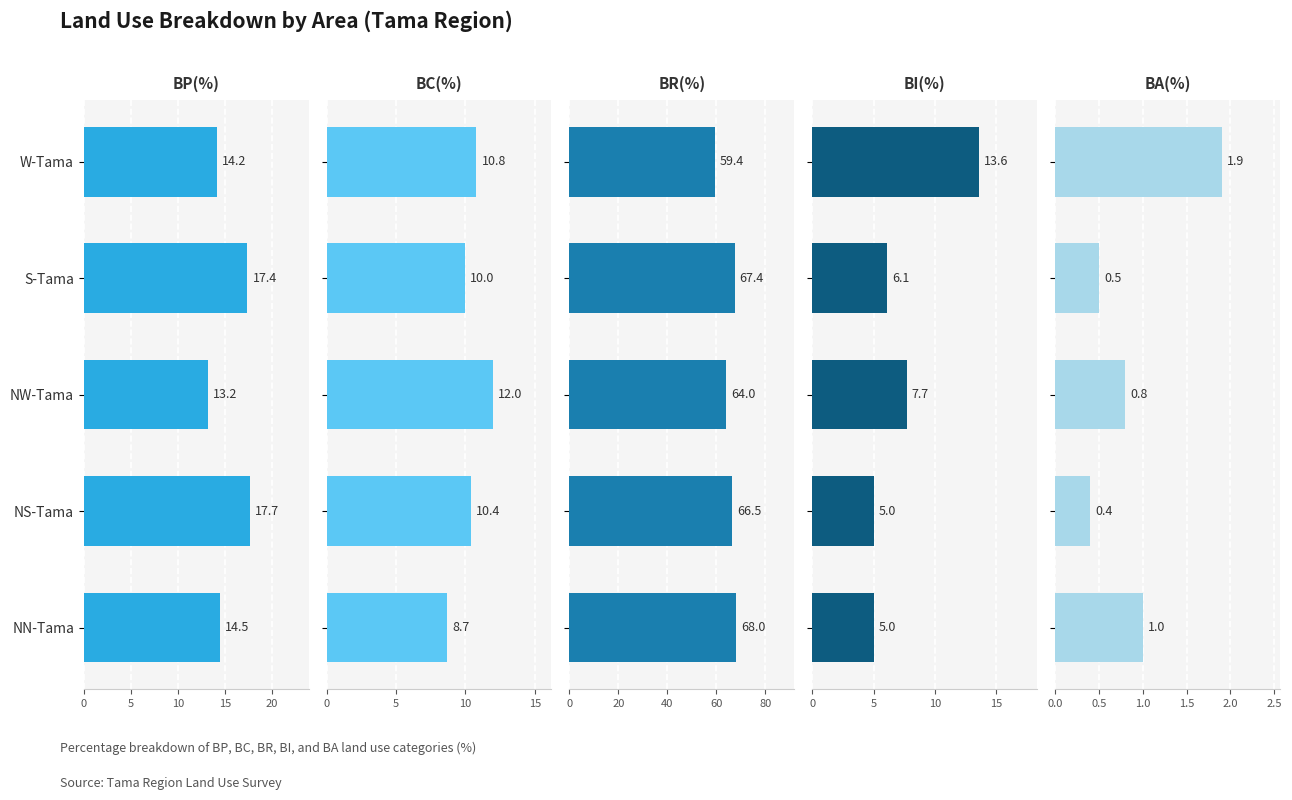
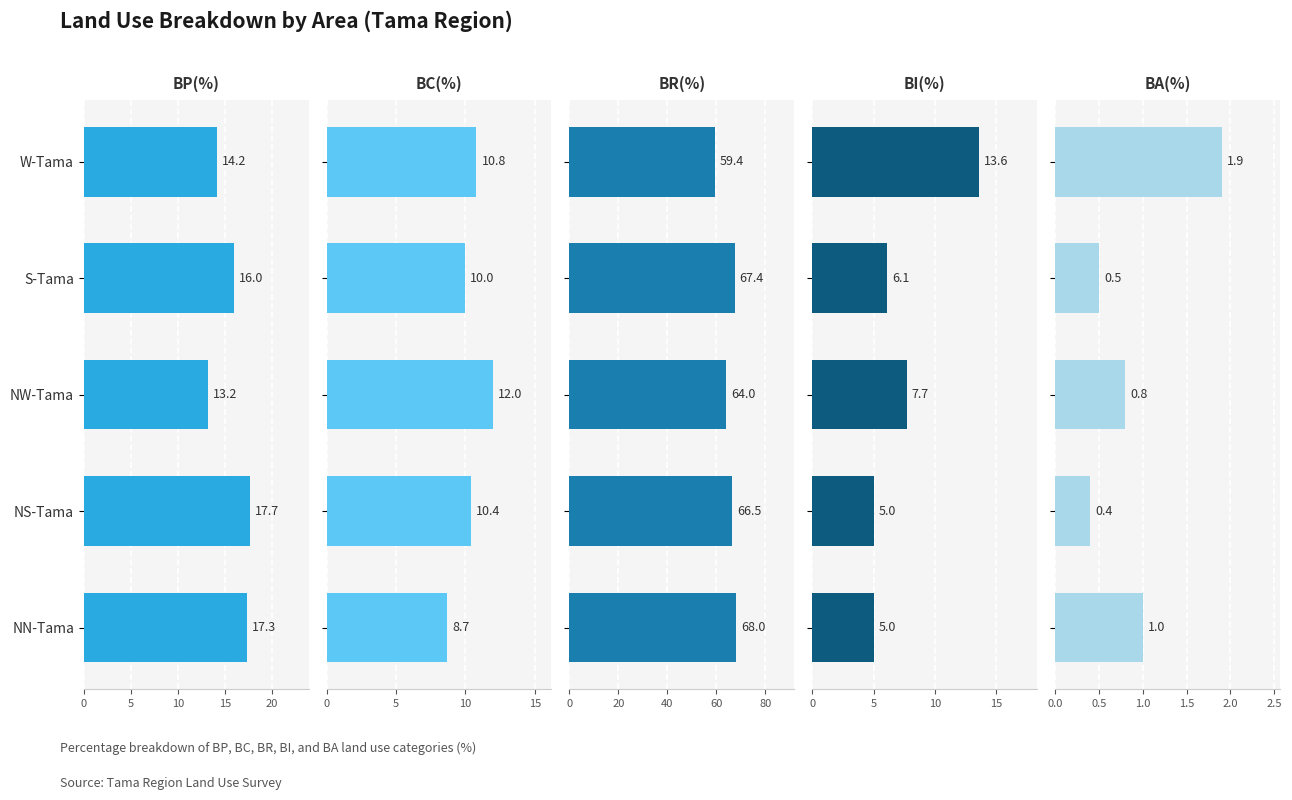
BP(%), S-Tama: 17.4 -> 16.0
BP(%), NN-Tama: 14.5 -> 17.3
